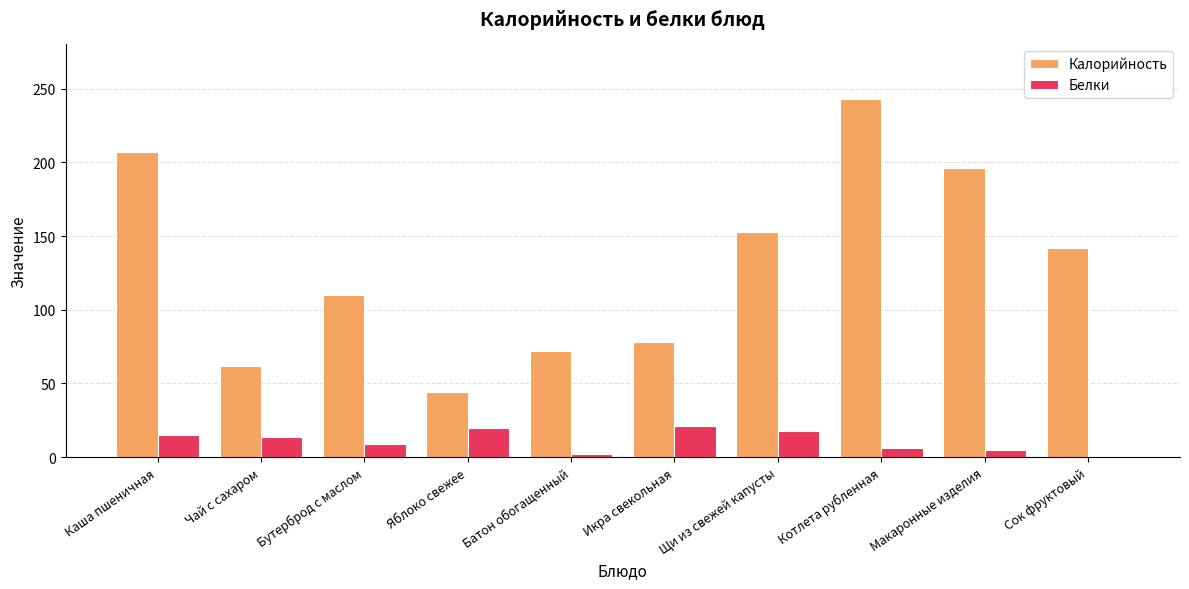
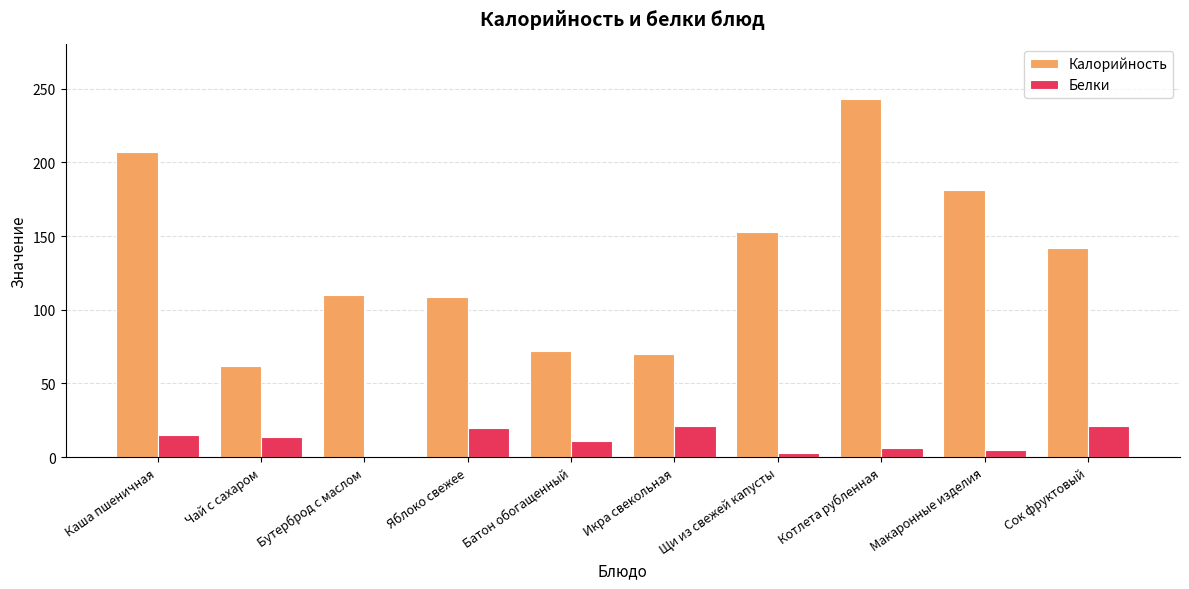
Белки, Бутерброд с маслом: 9 -> 1
Калорийность, Яблоко свежее: 44 -> 109
Белки, Батон обогащенный: 2 -> 11
Калорийность, Икра свекольная: 78 -> 70
Белки, Щи из свежей капусты: 18 -> 3
Калорийность, Макаронные изделия: 196 -> 181
Белки, Сок фруктовый: 1 -> 21
